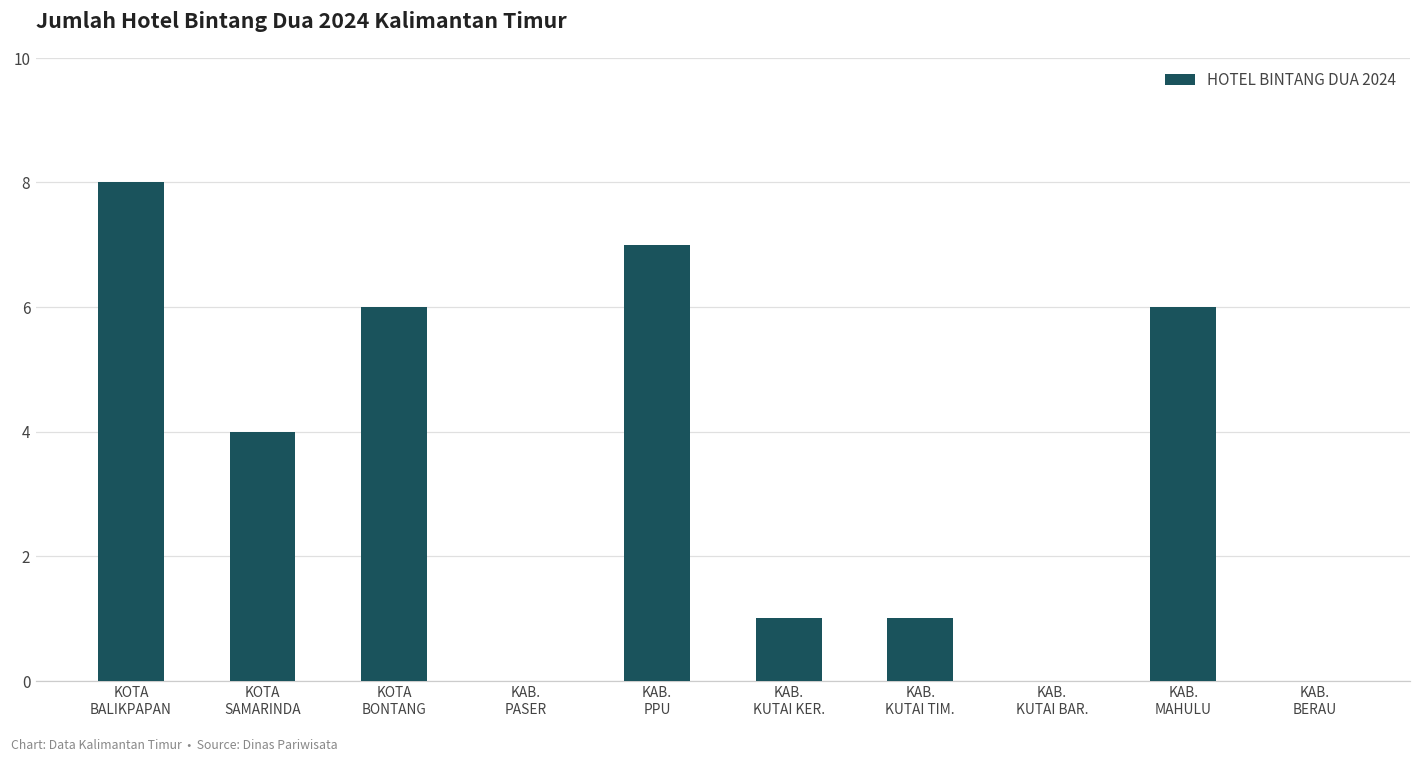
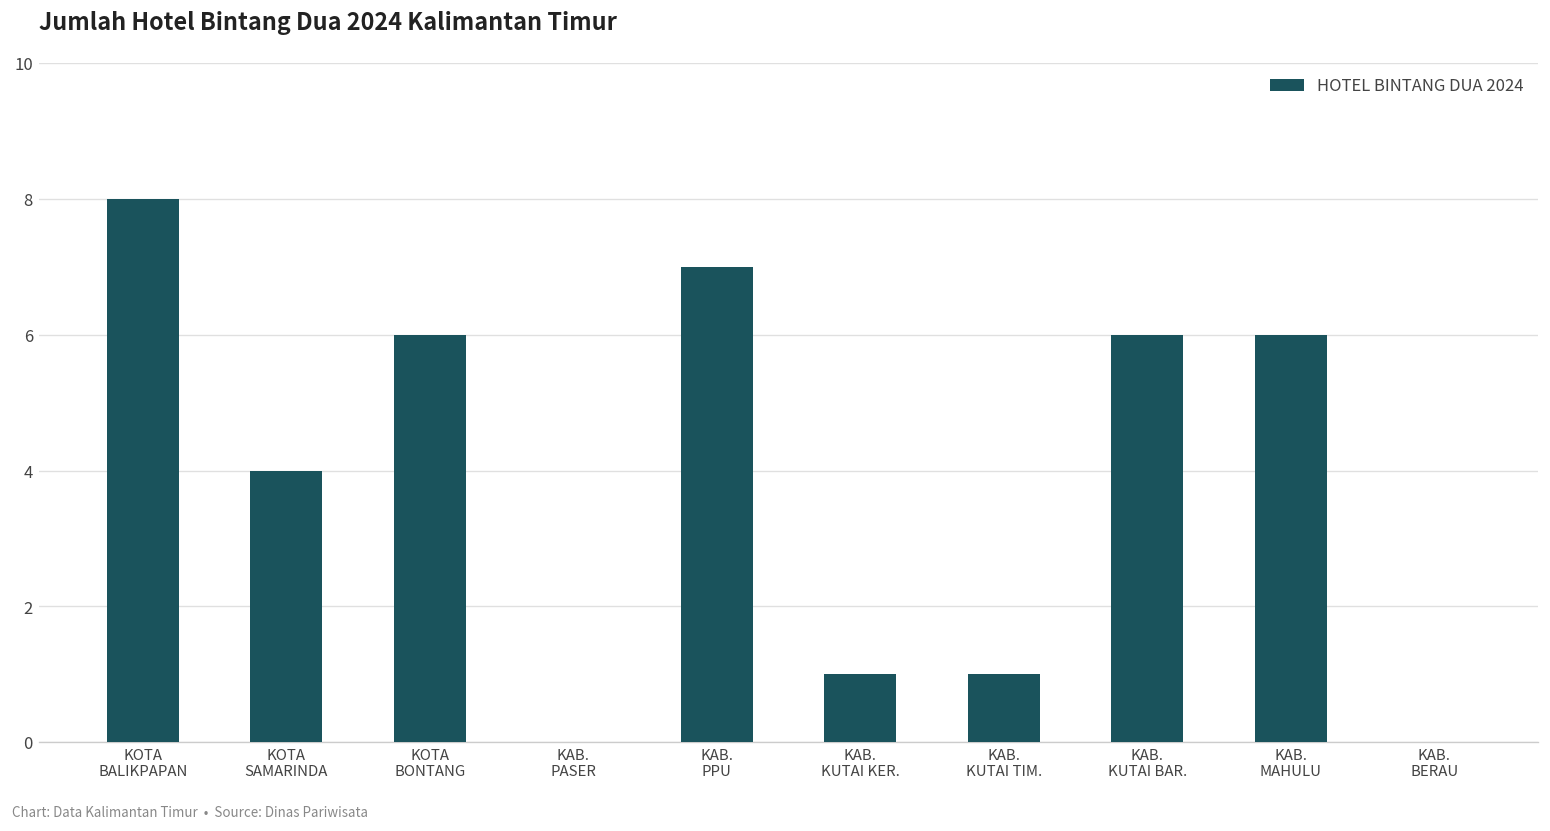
KAB. KUTAI BAR.: 0 -> 6
